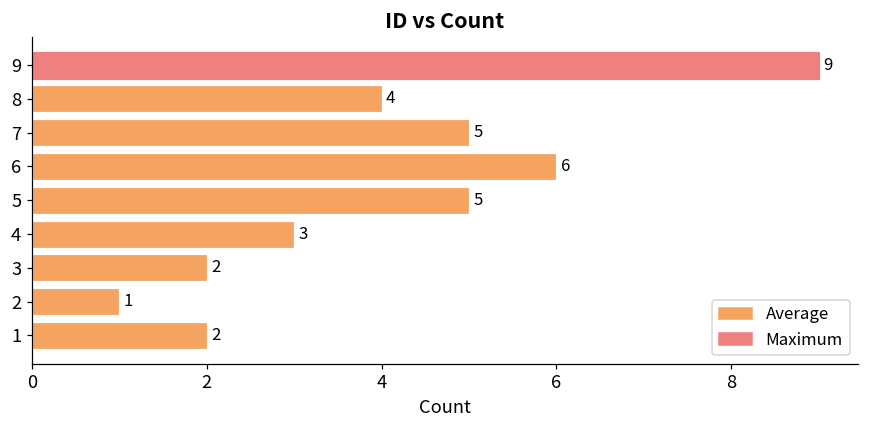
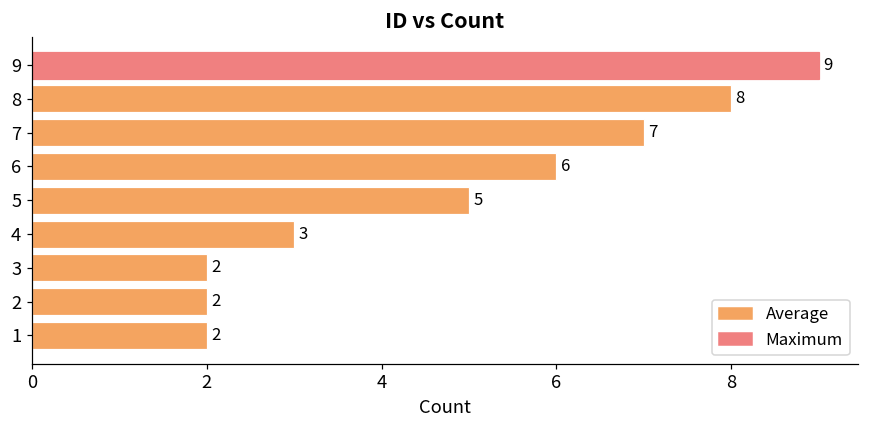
8: 4 -> 8
7: 5 -> 7
2: 1 -> 2
